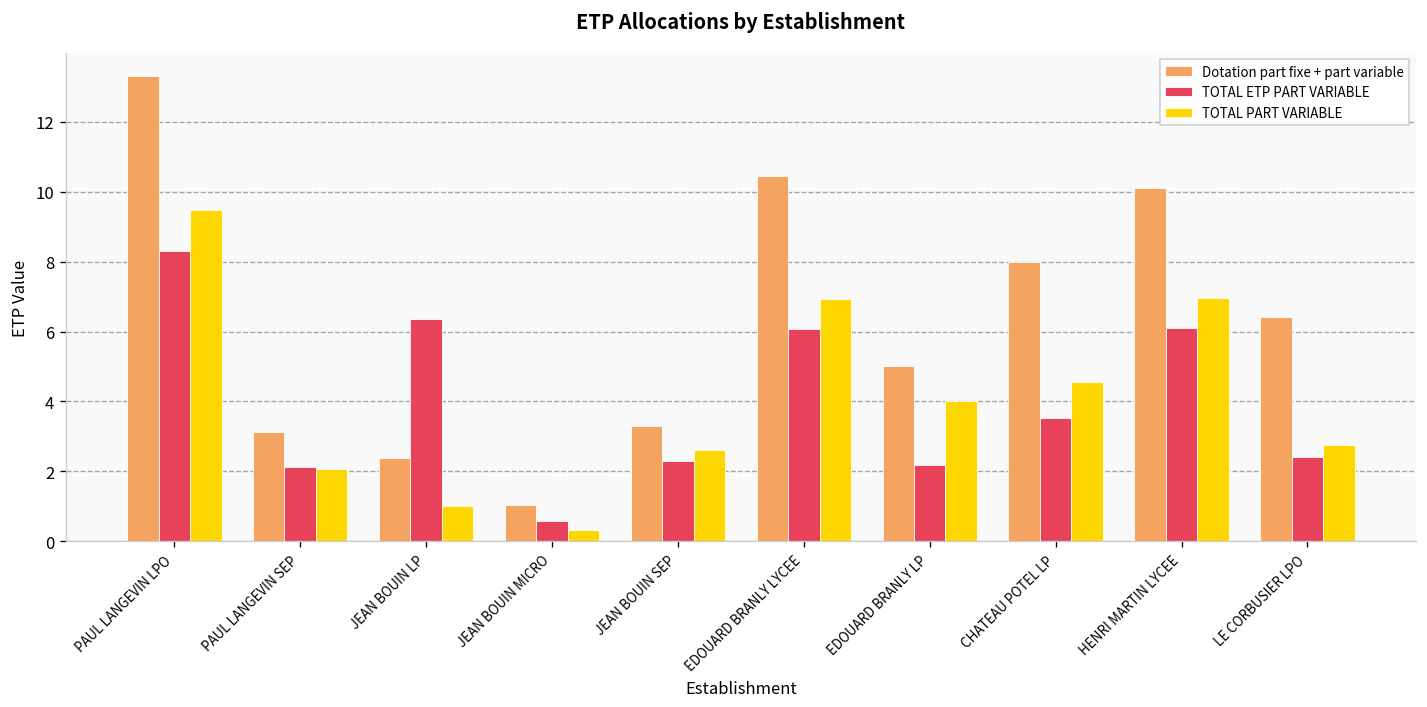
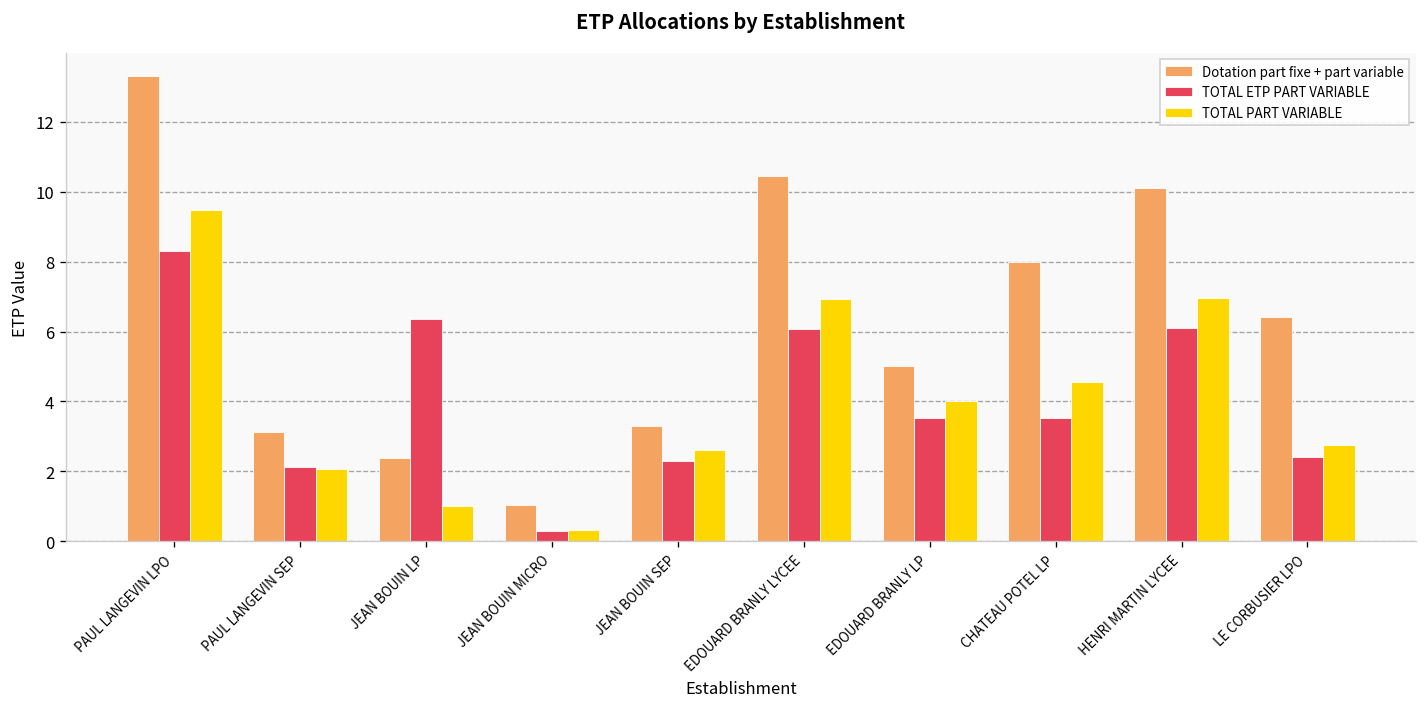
TOTAL ETP PART VARIABLE, JEAN BOUIN MICRO: 0.6 -> 0.3
TOTAL ETP PART VARIABLE, EDOUARD BRANLY LP: 2.2 -> 3.5
